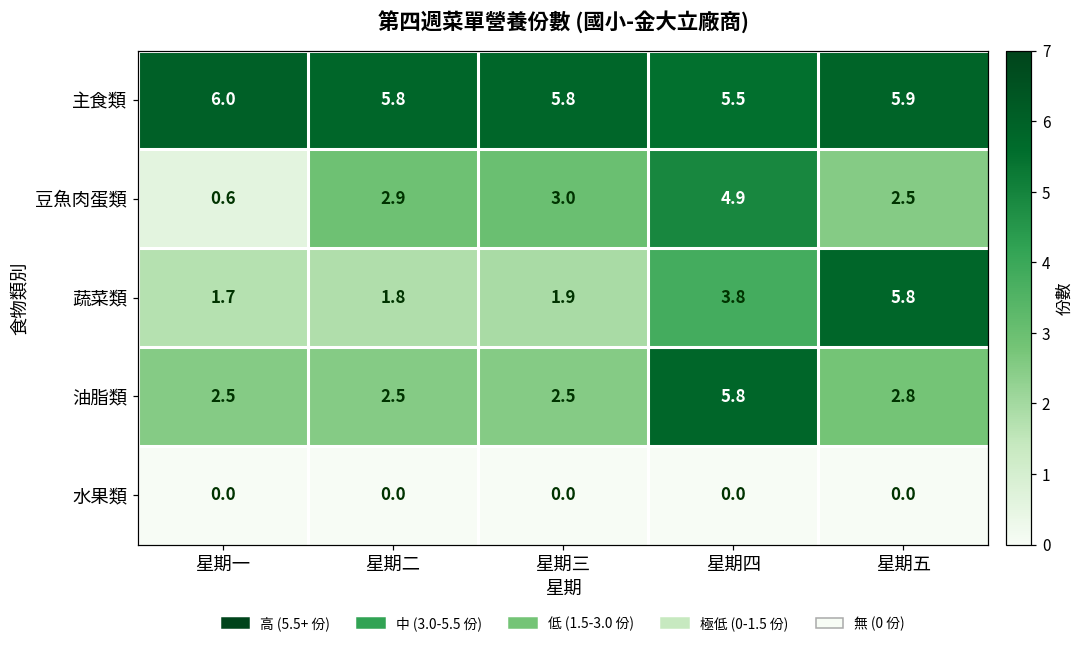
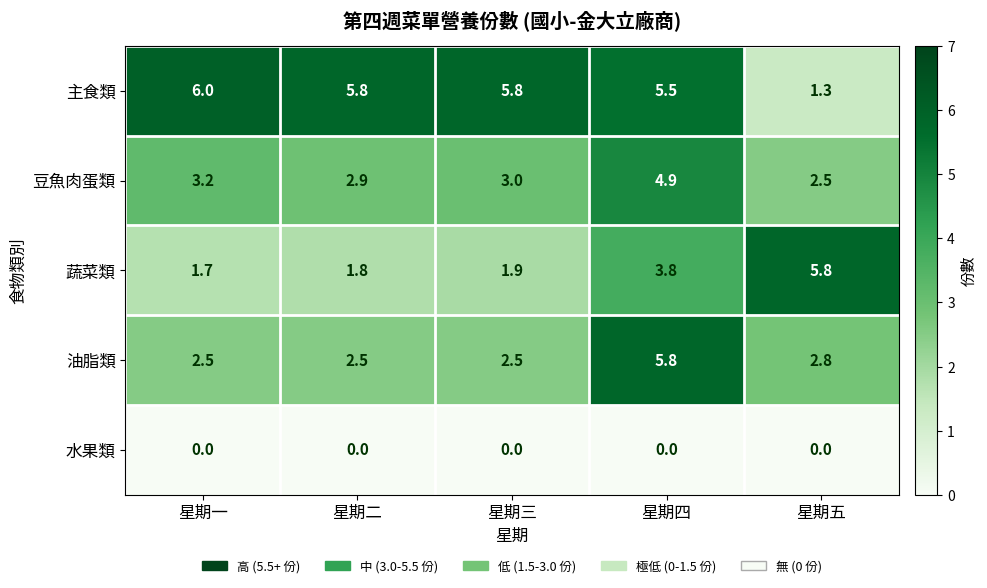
主食類, 星期五: 5.9 -> 1.3
豆魚肉蛋類, 星期一: 0.6 -> 3.2
